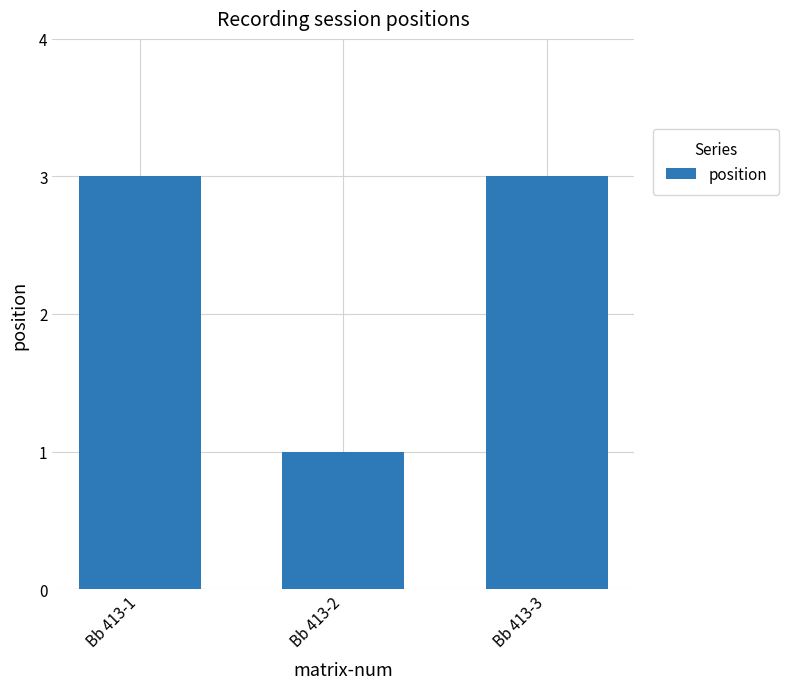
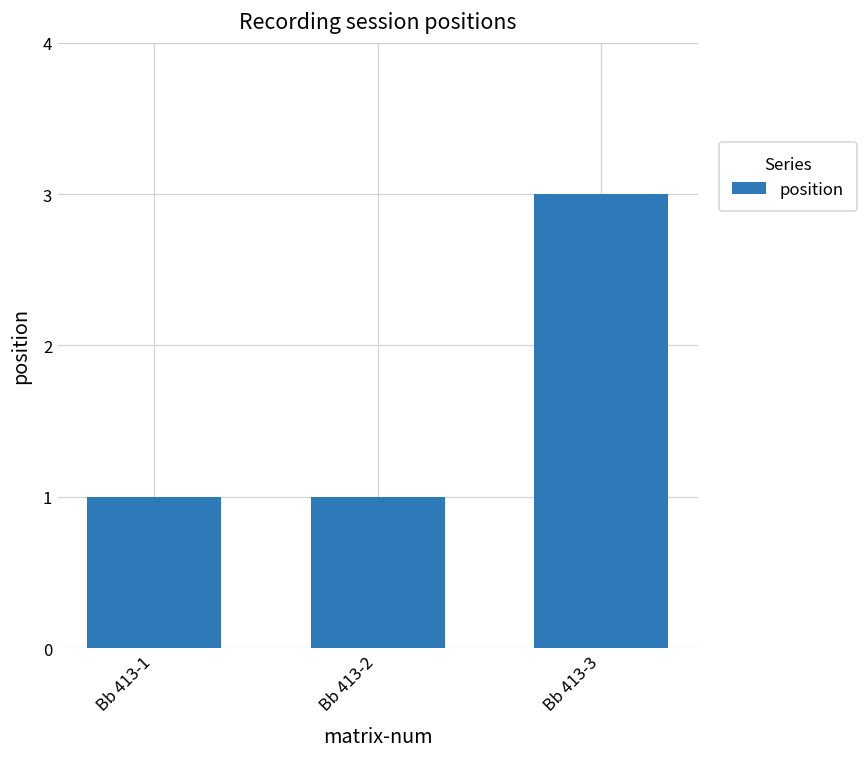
Bb 413-1: 3 -> 1
